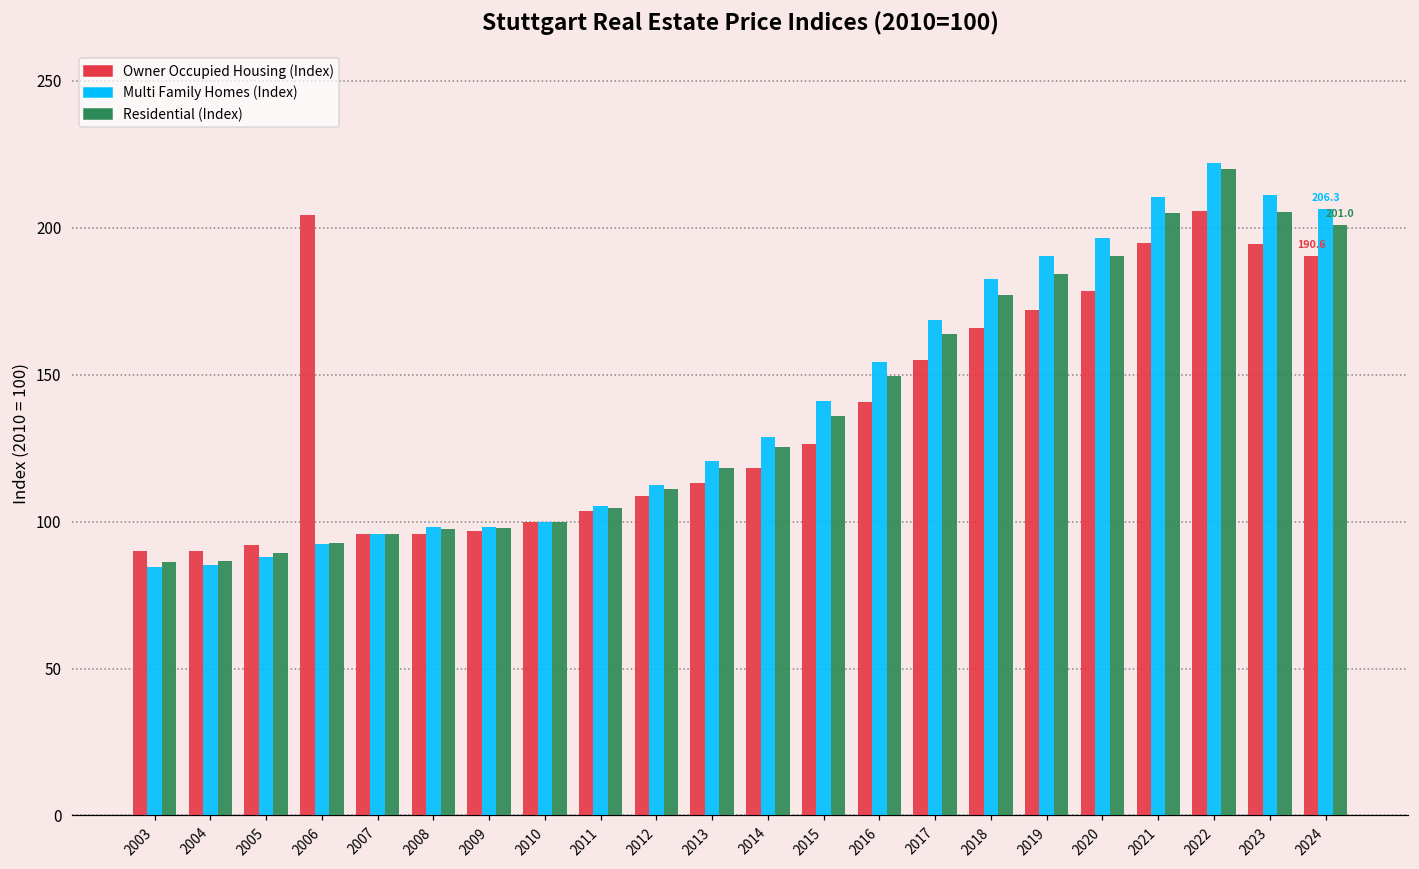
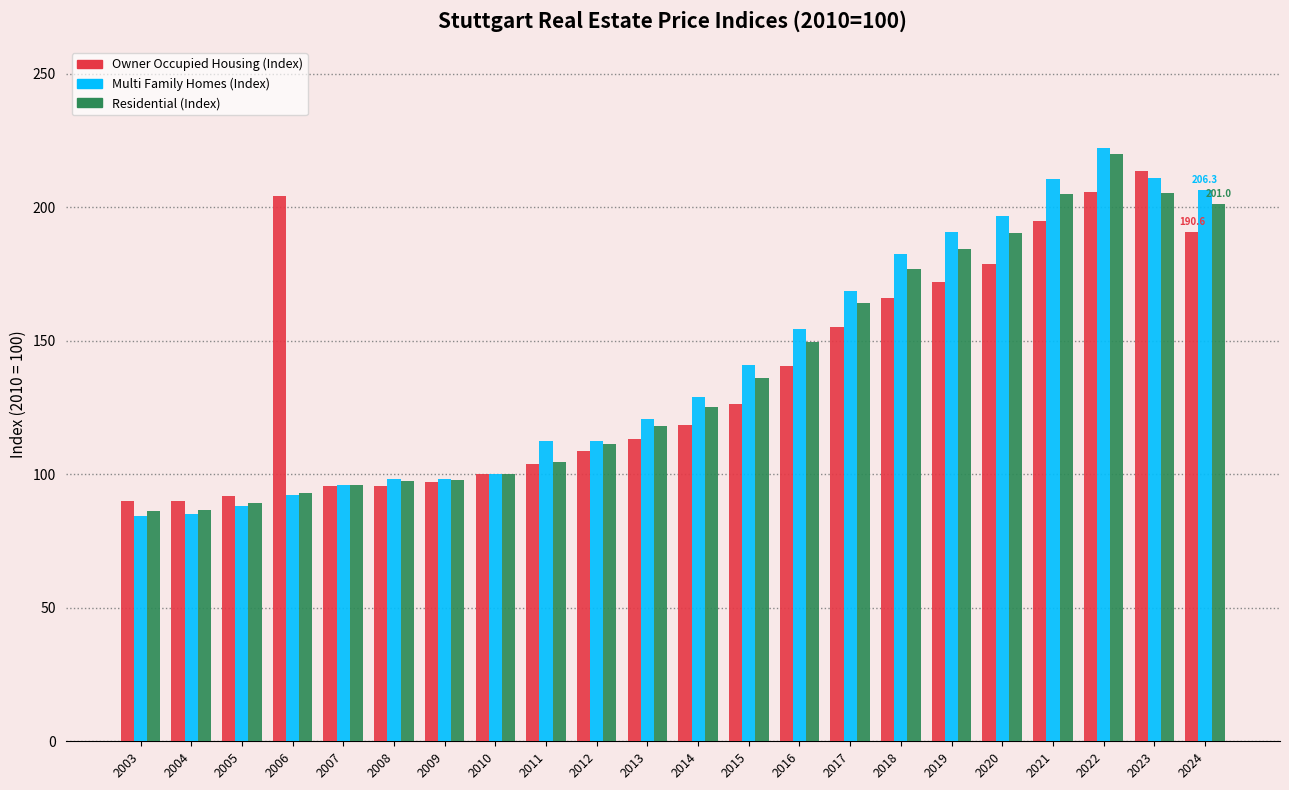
Multi Family Homes (Index), 2011: 105 -> 112
Owner Occupied Housing (Index), 2023: 194 -> 213
